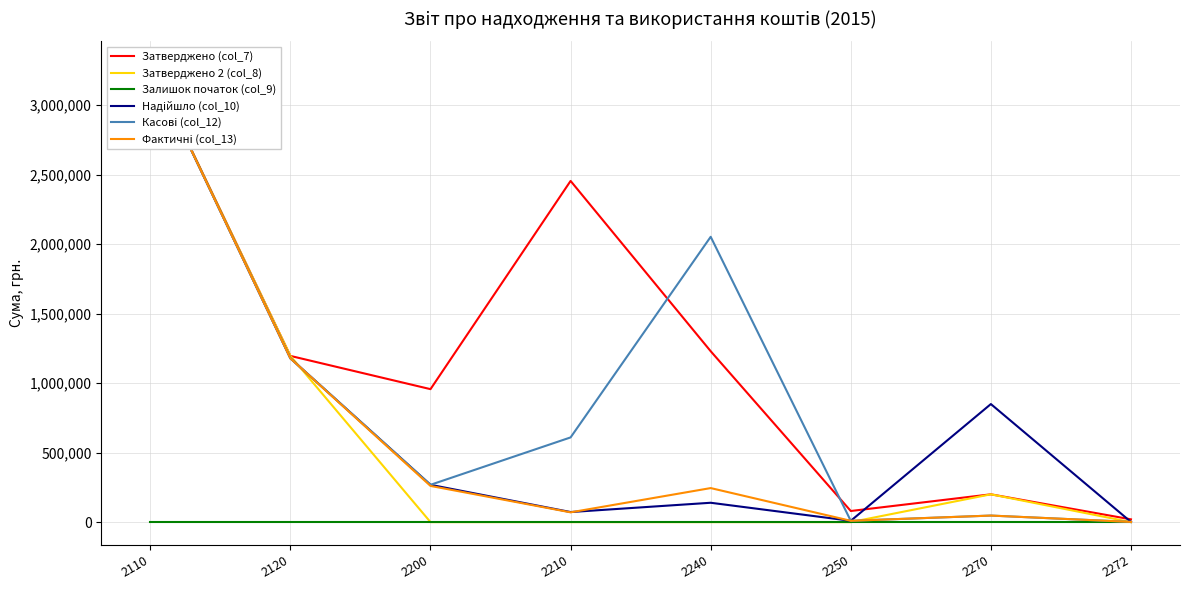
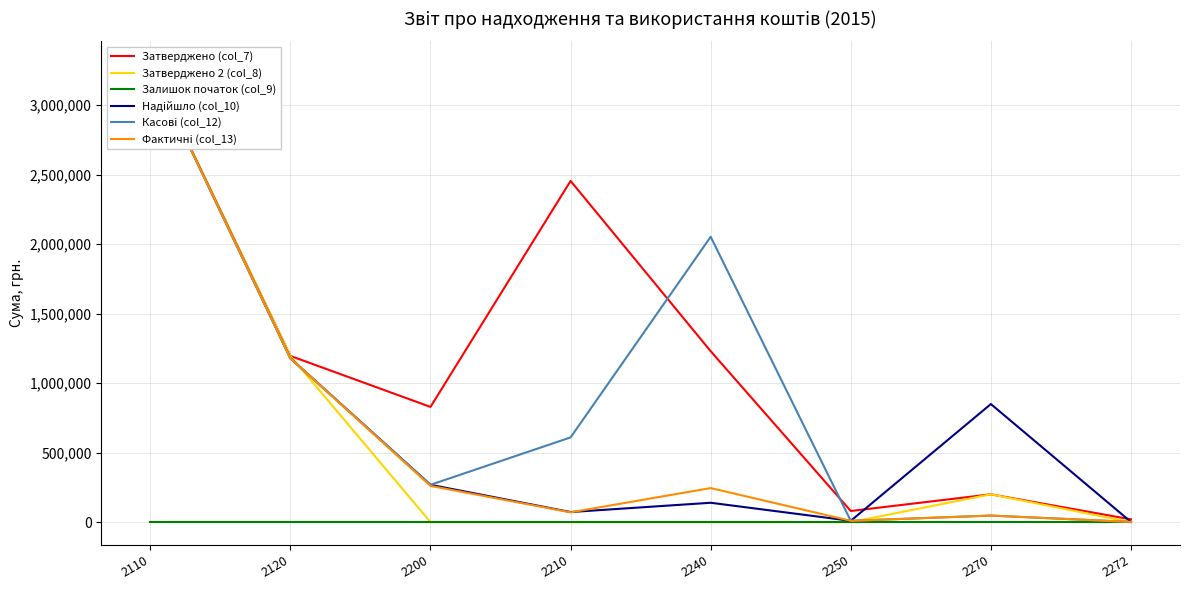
Затверджено (col_7), 2200: 960,000 -> 830,000
